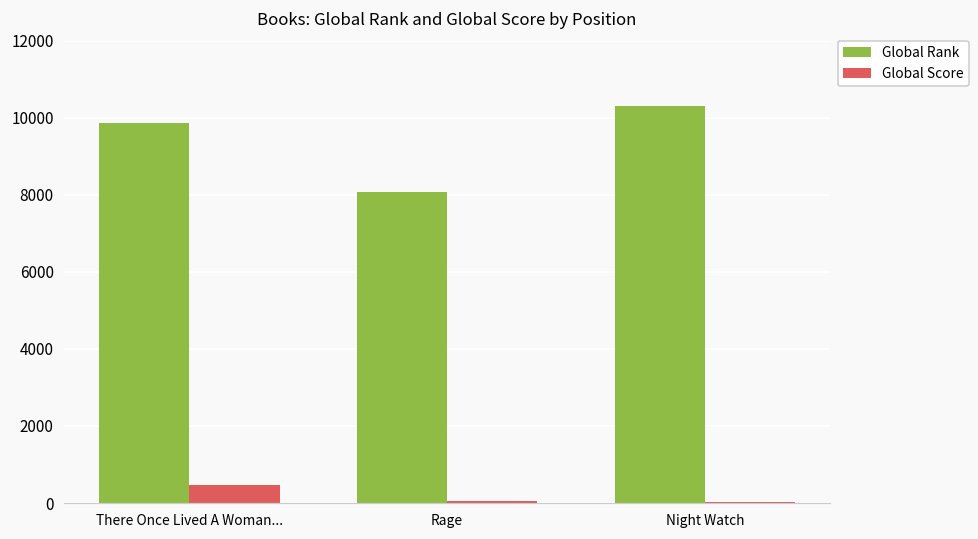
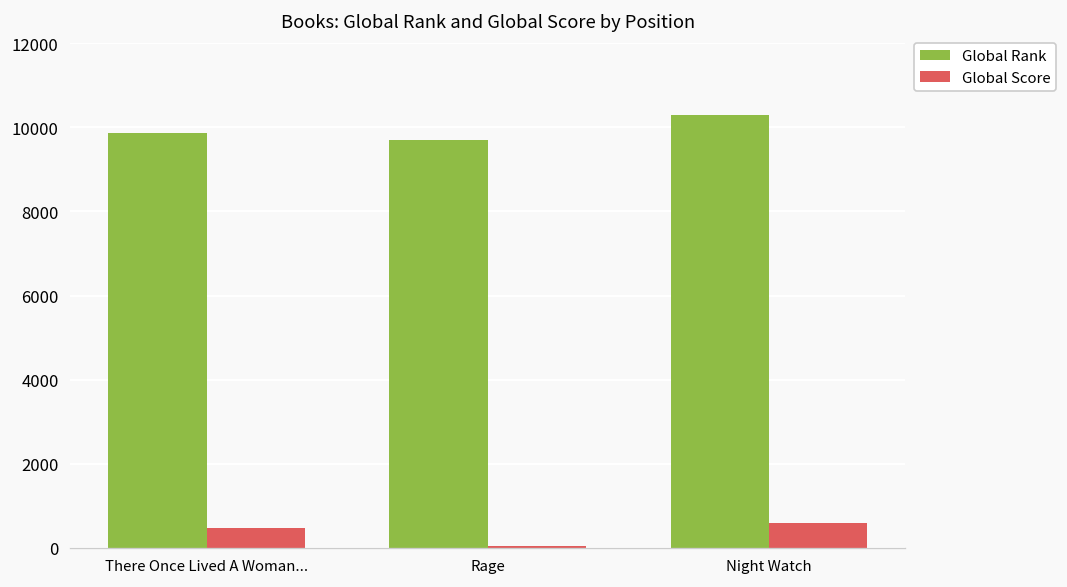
Global Rank, Rage: 8100 -> 9700
Global Score, Night Watch: 0 -> 600
